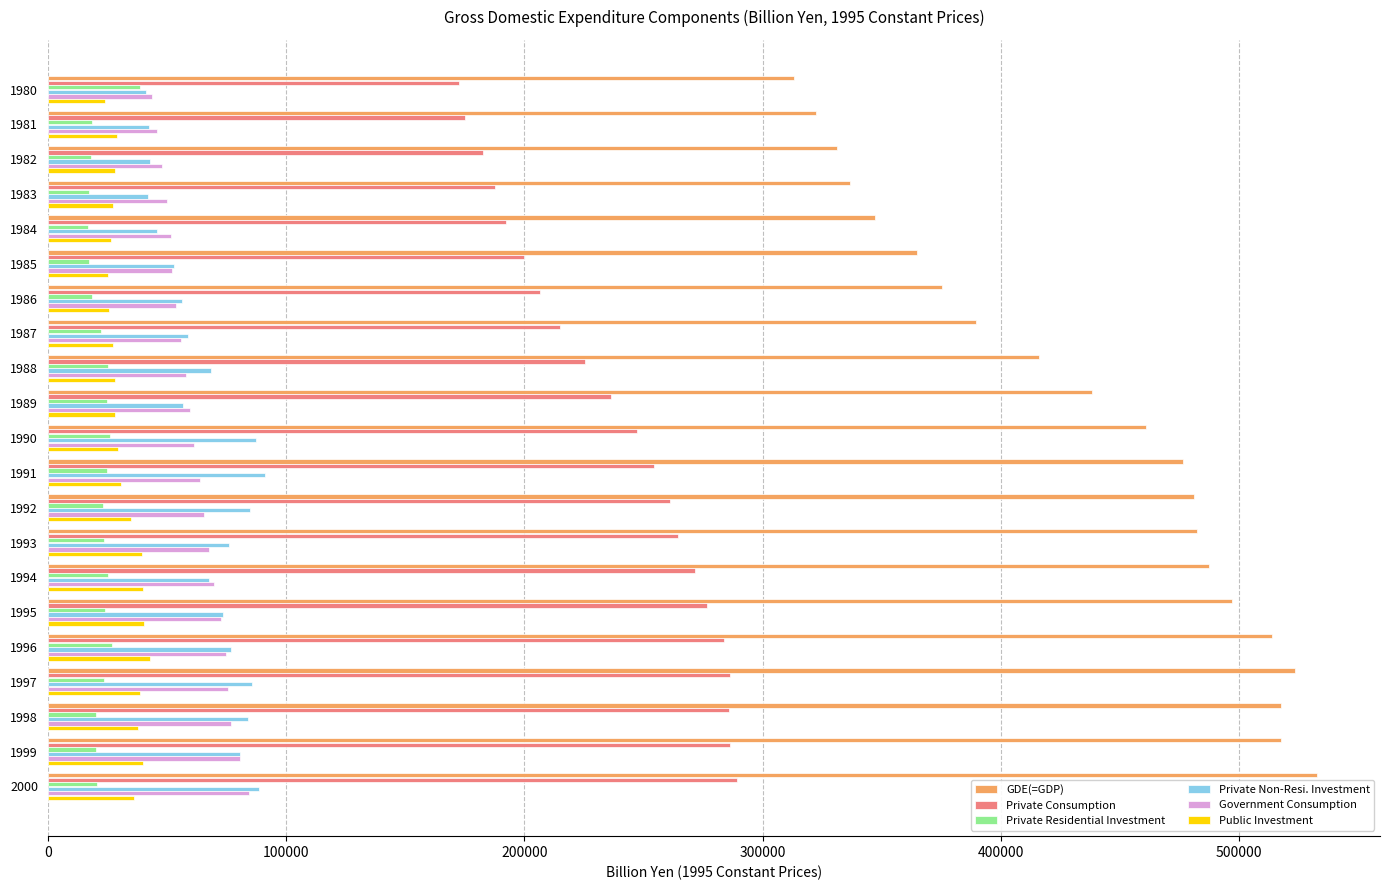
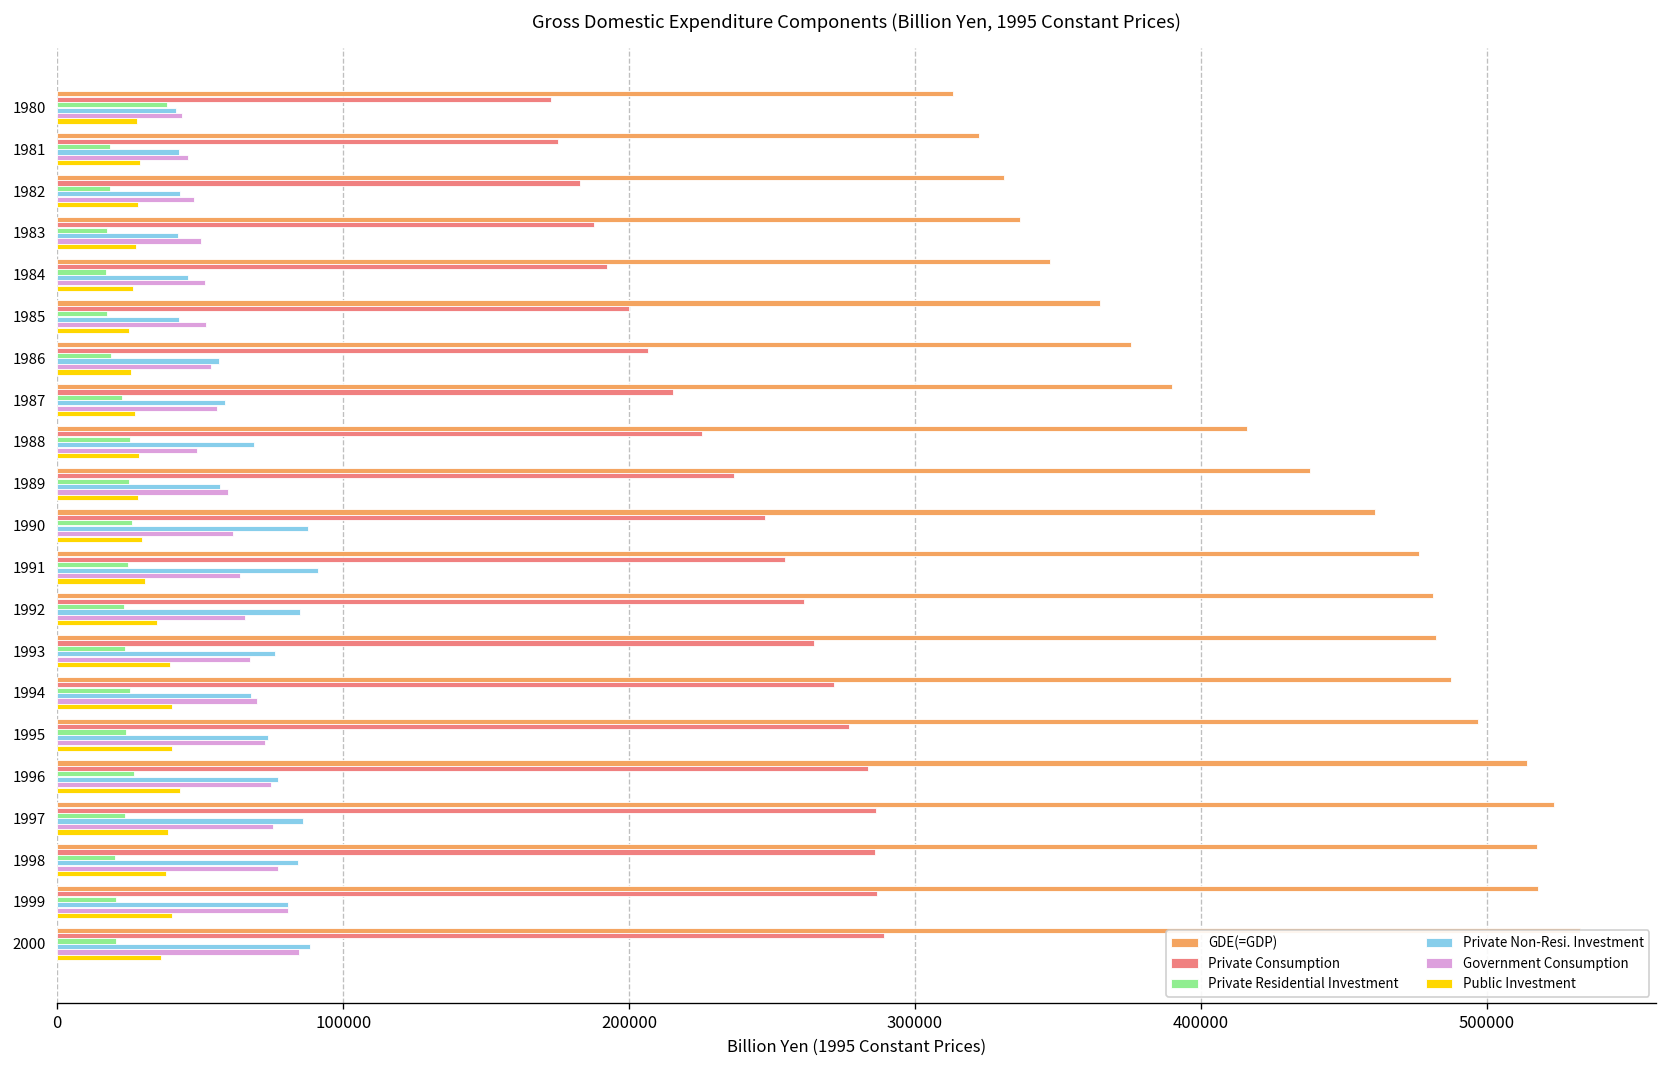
Public Investment, 1980: 24000 -> 28000
Private Non-Resi. Investment, 1985: 53000 -> 43000
Government Consumption, 1988: 58000 -> 49000
